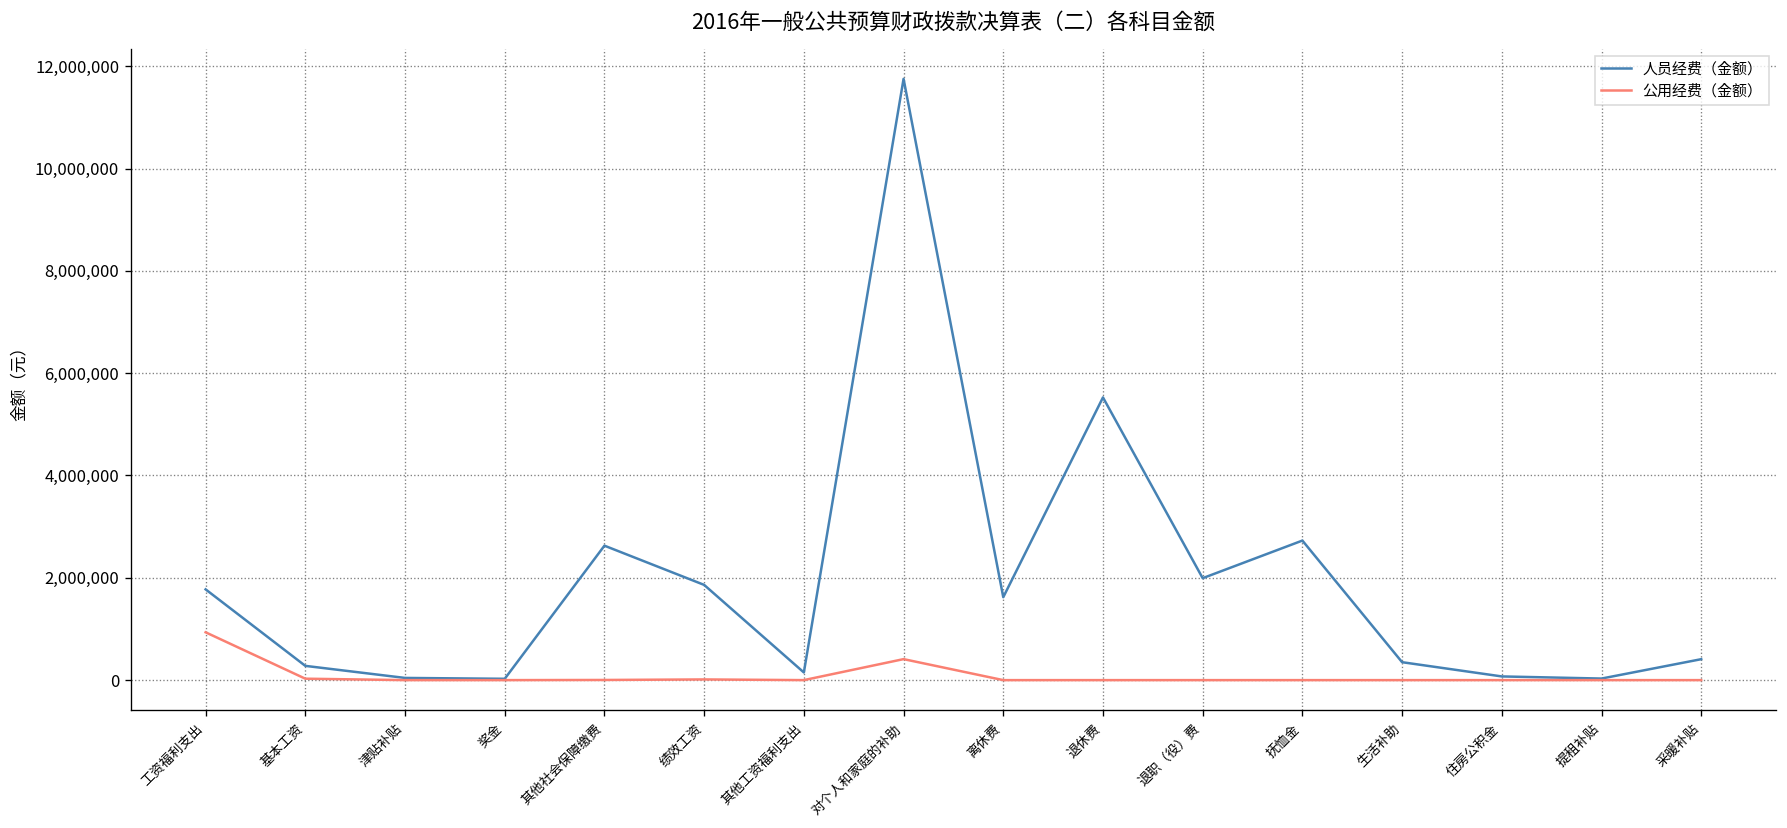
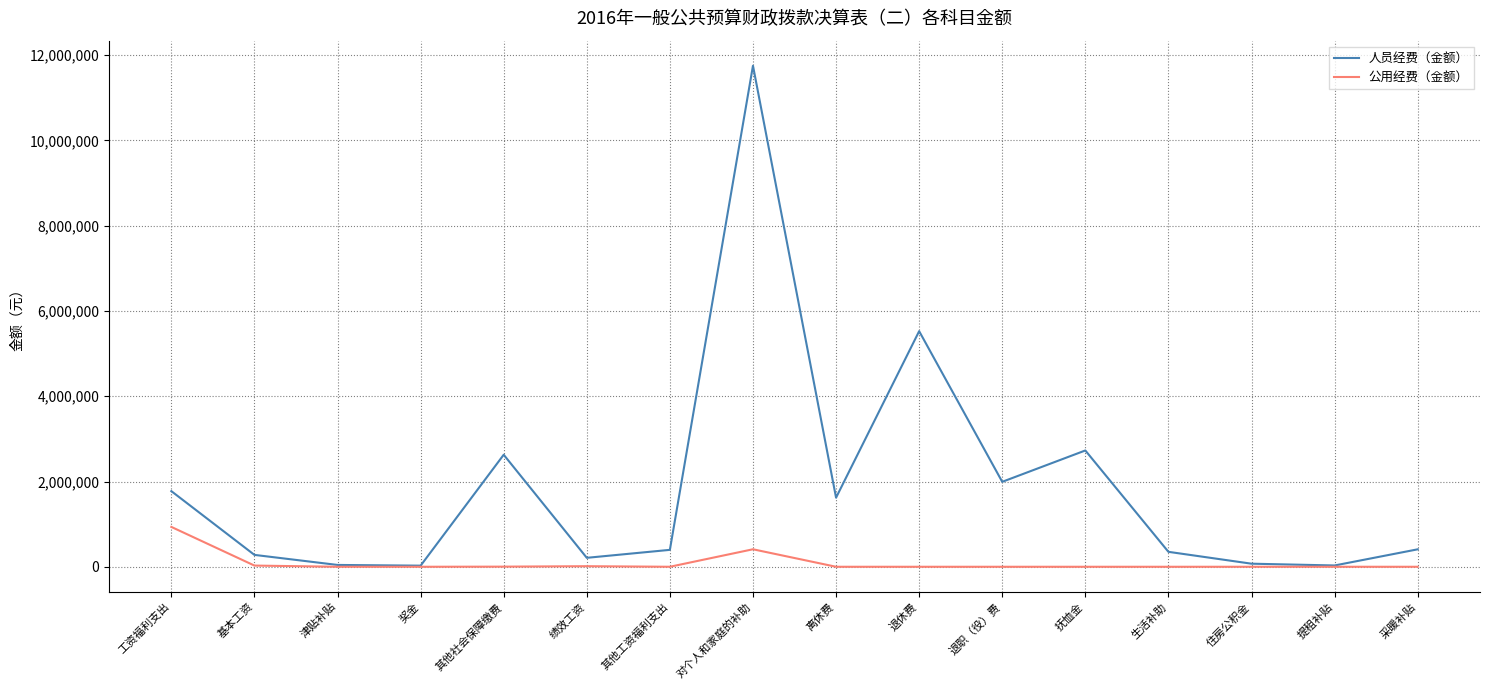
人员经费（金额）, 绩效工资: 1,900,000 -> 200,000
人员经费（金额）, 其他工资福利支出: 100,000 -> 400,000
